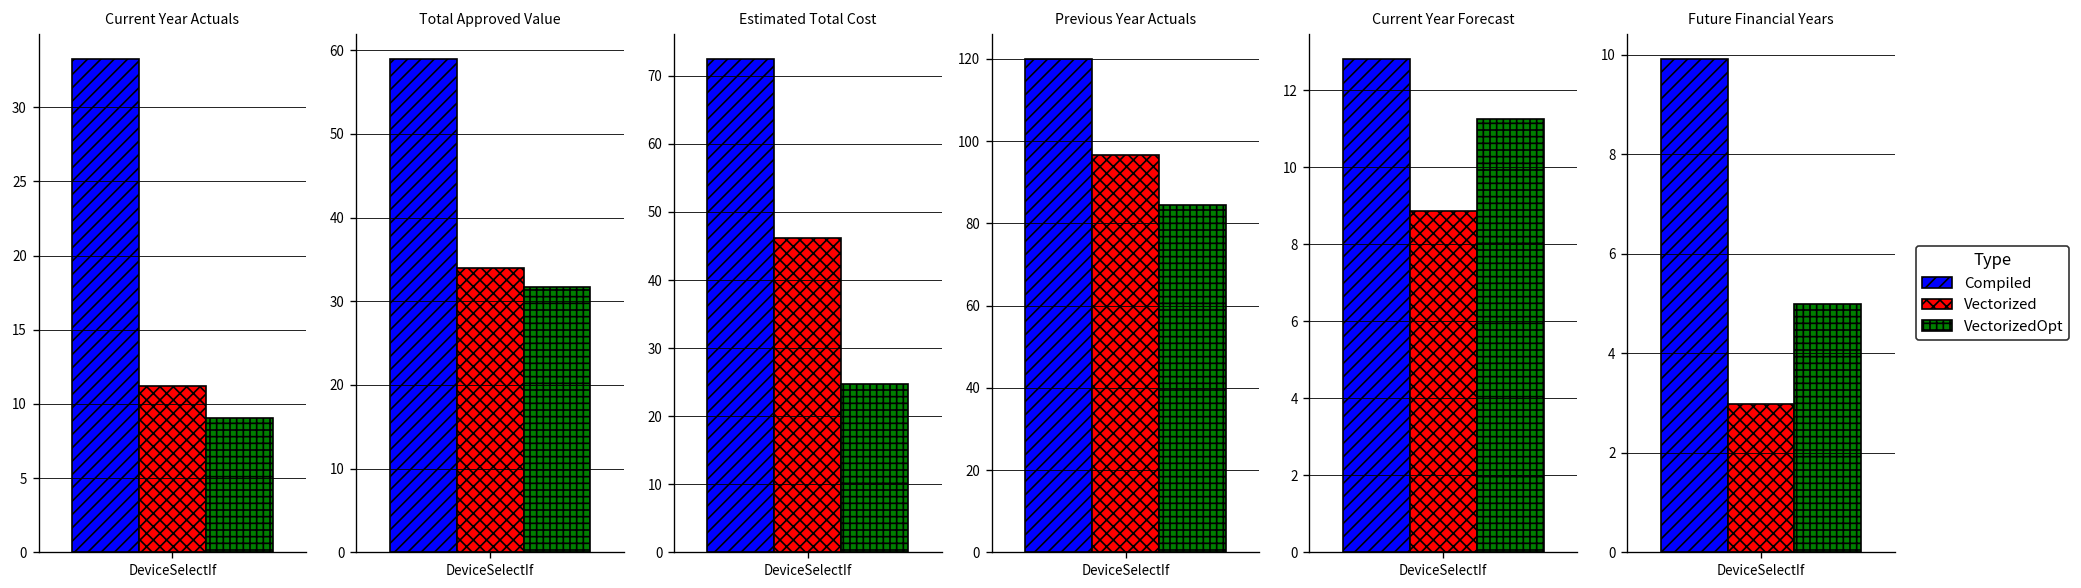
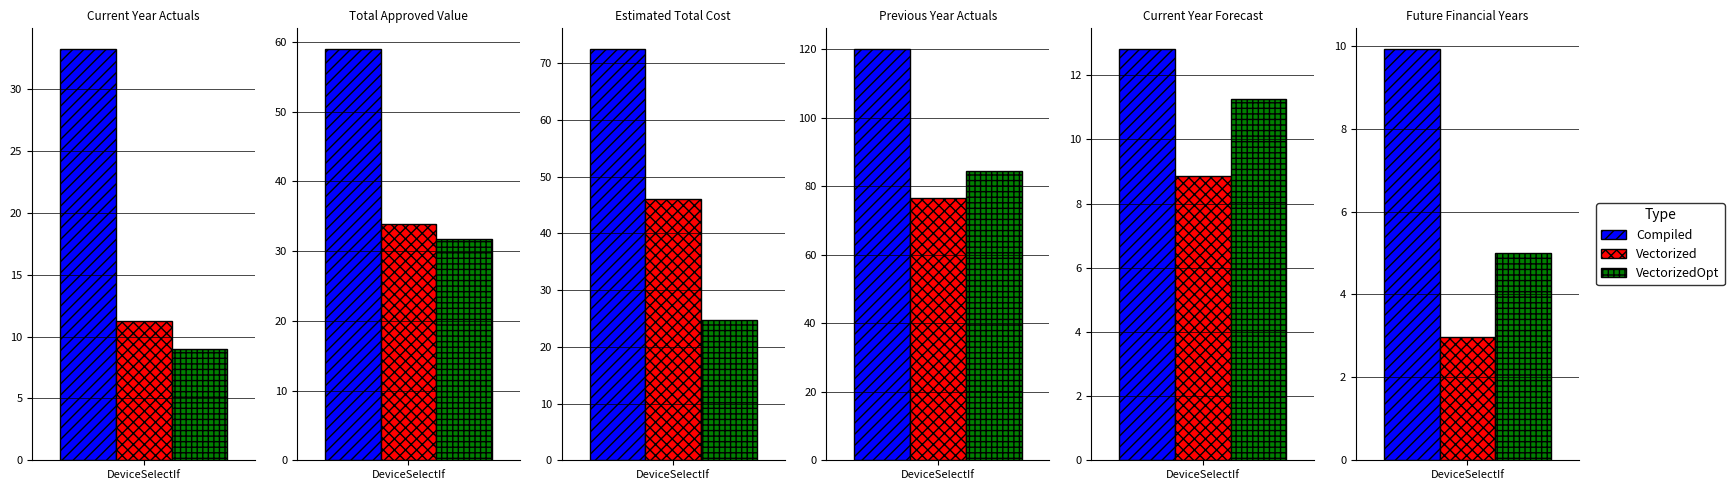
Previous Year Actuals, DeviceSelectIf: 97 -> 77
